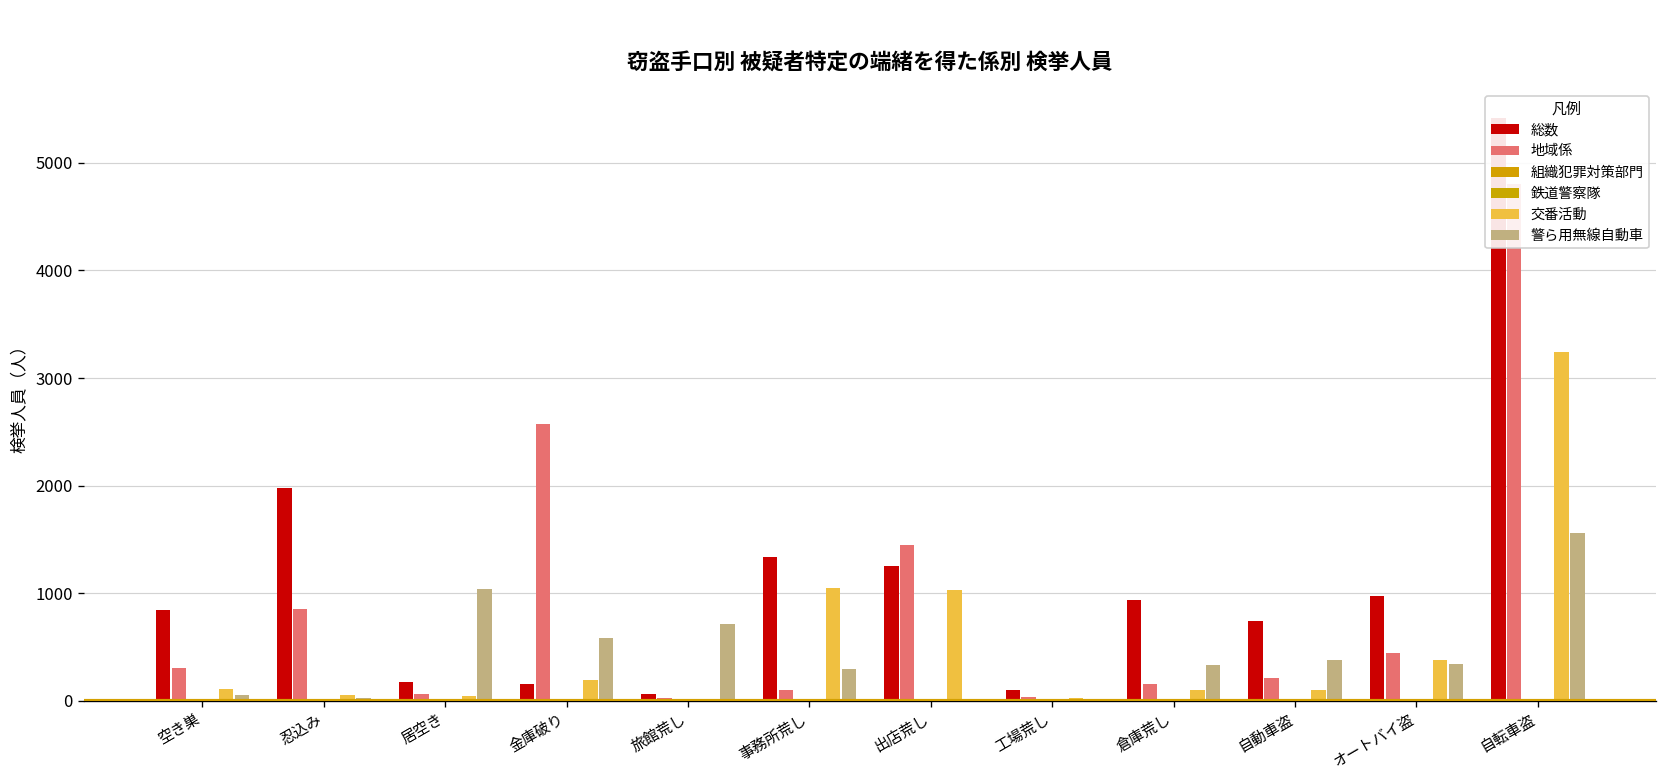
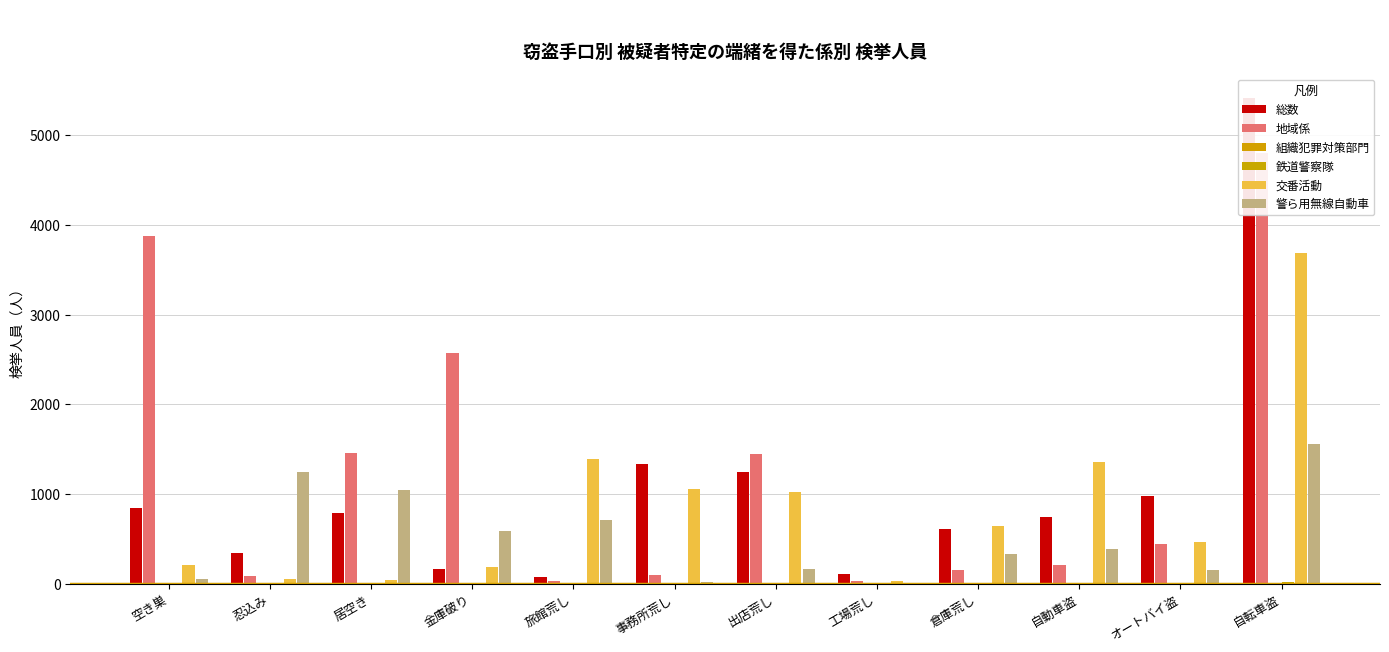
地域係, 空き巣: 300 -> 3900
交番活動, 空き巣: 100 -> 200
総数, 忍込み: 2000 -> 300
地域係, 忍込み: 900 -> 100
警ら用無線自動車, 忍込み: 0 -> 1200
総数, 居空き: 200 -> 800
地域係, 居空き: 100 -> 1500
交番活動, 旅館荒し: 0 -> 1400
警ら用無線自動車, 事務所荒し: 300 -> 0
警ら用無線自動車, 出店荒し: 0 -> 200
総数, 倉庫荒し: 900 -> 600
交番活動, 倉庫荒し: 100 -> 600
交番活動, 自動車盗: 100 -> 1400
交番活動, オートバイ盗: 400 -> 500
警ら用無線自動車, オートバイ盗: 300 -> 200
交番活動, 自転車盗: 3200 -> 3700
